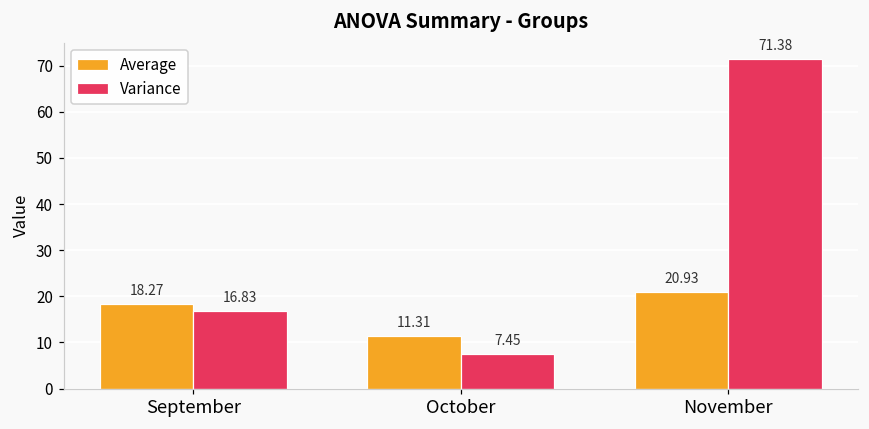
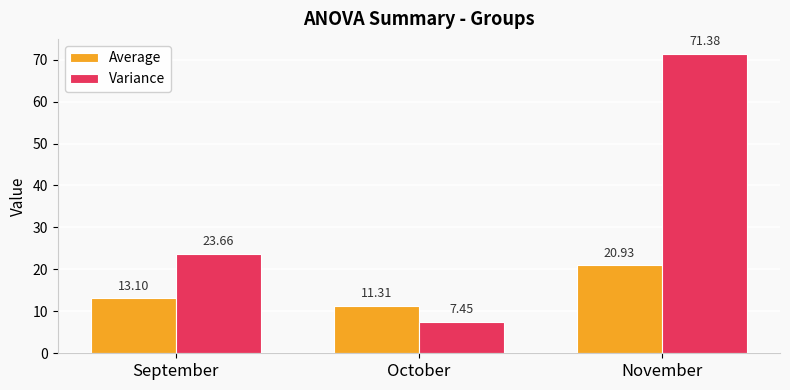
Average, September: 18.27 -> 13.10
Variance, September: 16.83 -> 23.66
